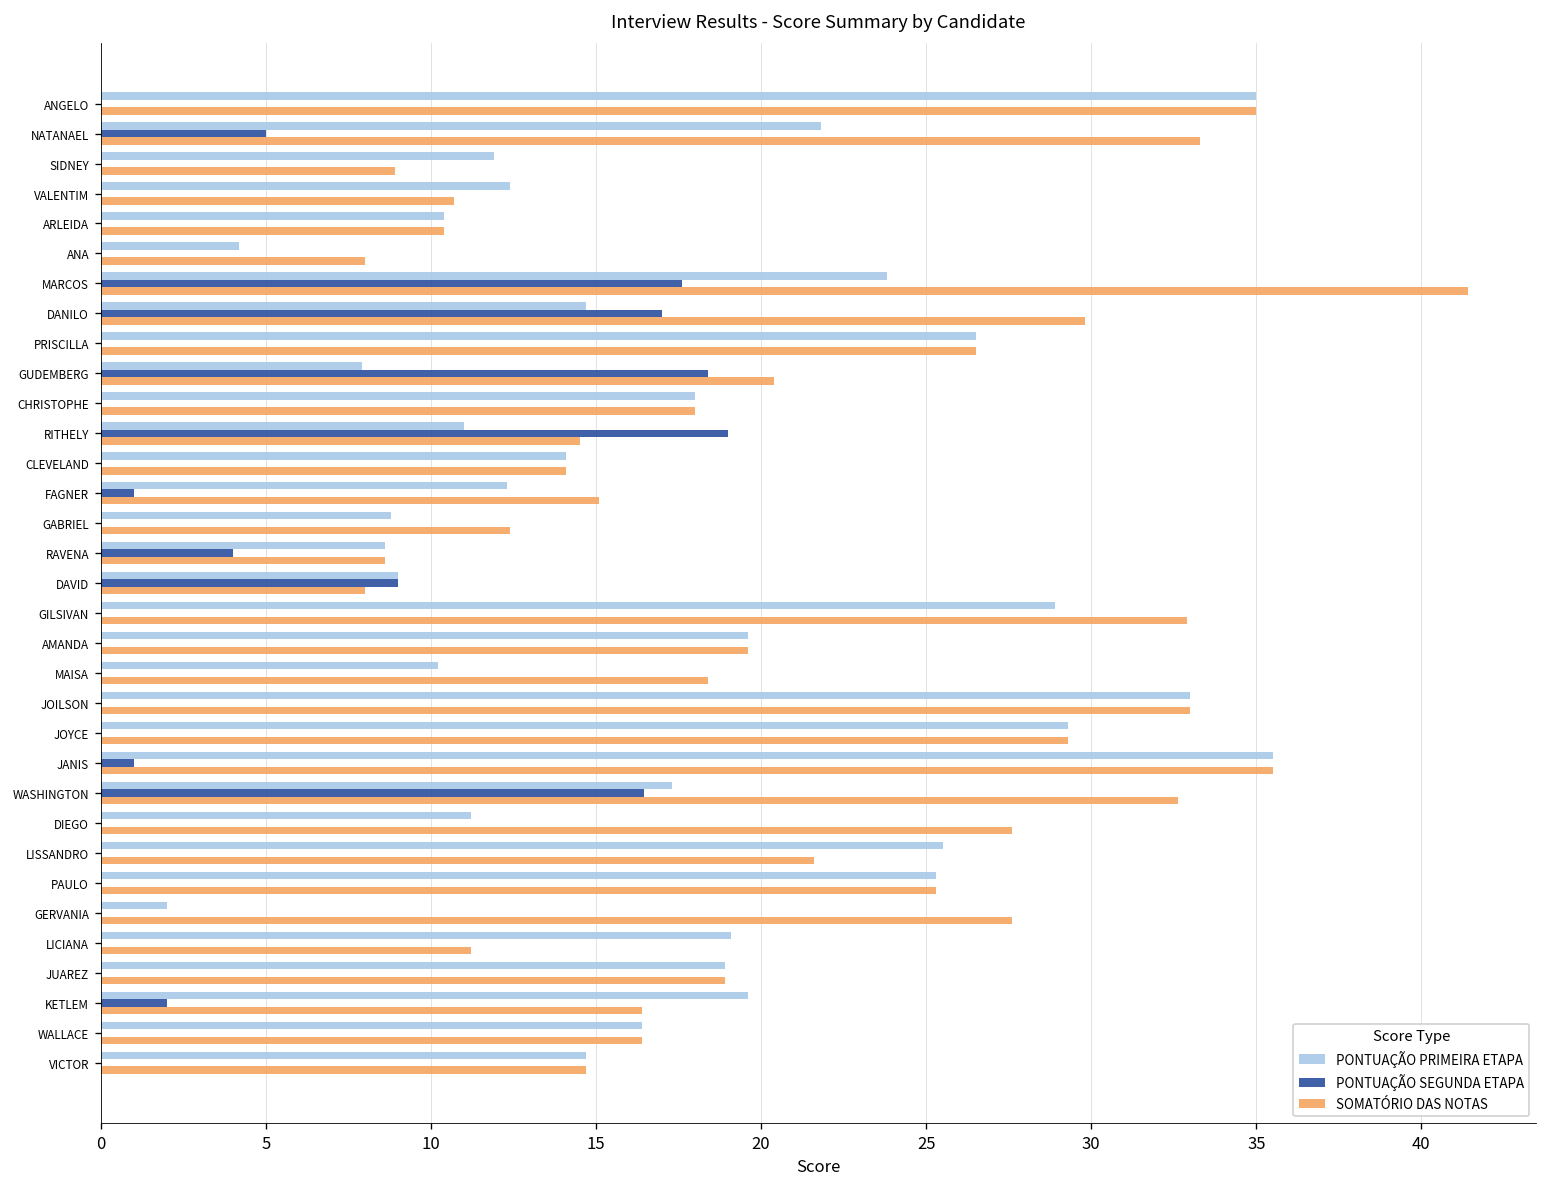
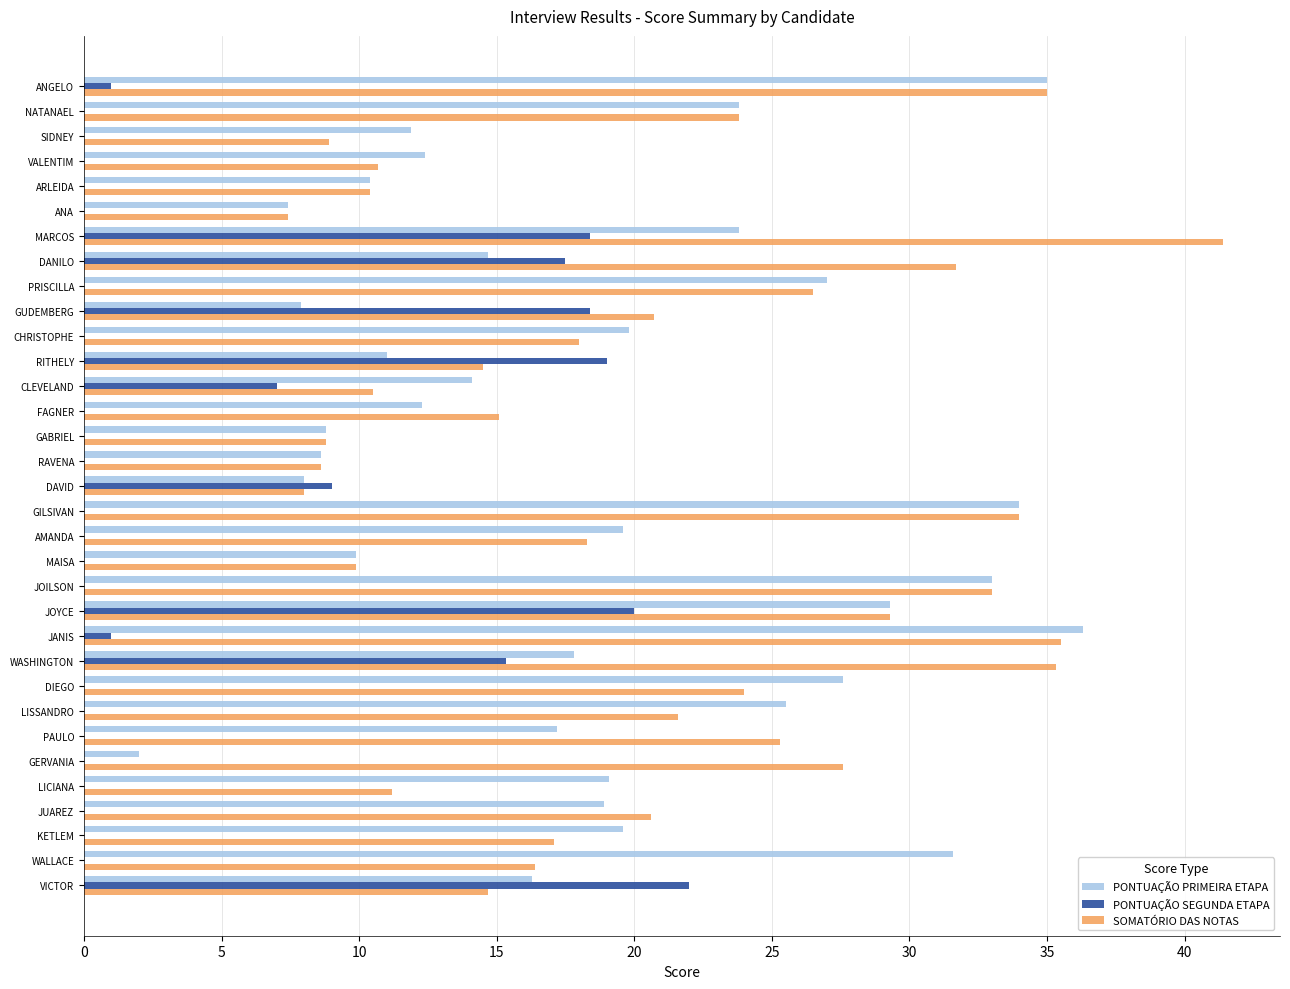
PONTUAÇÃO SEGUNDA ETAPA, ANGELO: 0 -> 1
PONTUAÇÃO PRIMEIRA ETAPA, NATANAEL: 21.8 -> 23.8
PONTUAÇÃO SEGUNDA ETAPA, NATANAEL: 5 -> 0
SOMATÓRIO DAS NOTAS, NATANAEL: 33.3 -> 23.8
PONTUAÇÃO PRIMEIRA ETAPA, ANA: 4.2 -> 7.4
SOMATÓRIO DAS NOTAS, ANA: 8.0 -> 7.4
PONTUAÇÃO SEGUNDA ETAPA, MARCOS: 17.6 -> 18.4
PONTUAÇÃO SEGUNDA ETAPA, DANILO: 17.0 -> 17.5
SOMATÓRIO DAS NOTAS, DANILO: 29.8 -> 31.7
PONTUAÇÃO PRIMEIRA ETAPA, PRISCILLA: 26.5 -> 27.0
SOMATÓRIO DAS NOTAS, GUDEMBERG: 20.4 -> 20.7
PONTUAÇÃO PRIMEIRA ETAPA, CHRISTOPHE: 18.0 -> 19.8
PONTUAÇÃO SEGUNDA ETAPA, CLEVELAND: 0 -> 7
SOMATÓRIO DAS NOTAS, CLEVELAND: 14.1 -> 10.5
PONTUAÇÃO SEGUNDA ETAPA, FAGNER: 1 -> 0
SOMATÓRIO DAS NOTAS, GABRIEL: 12.4 -> 8.8
PONTUAÇÃO SEGUNDA ETAPA, RAVENA: 4 -> 0
PONTUAÇÃO PRIMEIRA ETAPA, DAVID: 9 -> 8
PONTUAÇÃO PRIMEIRA ETAPA, GILSIVAN: 28.9 -> 34.0
SOMATÓRIO DAS NOTAS, GILSIVAN: 32.9 -> 34.0
SOMATÓRIO DAS NOTAS, AMANDA: 19.6 -> 18.3
PONTUAÇÃO PRIMEIRA ETAPA, MAISA: 10.2 -> 9.9
SOMATÓRIO DAS NOTAS, MAISA: 18.4 -> 9.9
PONTUAÇÃO SEGUNDA ETAPA, JOYCE: 0 -> 20
PONTUAÇÃO PRIMEIRA ETAPA, JANIS: 35.5 -> 36.3
PONTUAÇÃO PRIMEIRA ETAPA, WASHINGTON: 17.3 -> 17.8
PONTUAÇÃO SEGUNDA ETAPA, WASHINGTON: 16.4 -> 15.3
SOMATÓRIO DAS NOTAS, WASHINGTON: 32.6 -> 35.3
PONTUAÇÃO PRIMEIRA ETAPA, DIEGO: 11.2 -> 27.6
SOMATÓRIO DAS NOTAS, DIEGO: 27.6 -> 24.0
PONTUAÇÃO PRIMEIRA ETAPA, PAULO: 25.3 -> 17.2
SOMATÓRIO DAS NOTAS, JUAREZ: 18.9 -> 20.6
PONTUAÇÃO SEGUNDA ETAPA, KETLEM: 2 -> 0
SOMATÓRIO DAS NOTAS, KETLEM: 16.4 -> 17.1
PONTUAÇÃO PRIMEIRA ETAPA, WALLACE: 16.4 -> 31.6
PONTUAÇÃO PRIMEIRA ETAPA, VICTOR: 14.7 -> 16.3
PONTUAÇÃO SEGUNDA ETAPA, VICTOR: 0 -> 22
